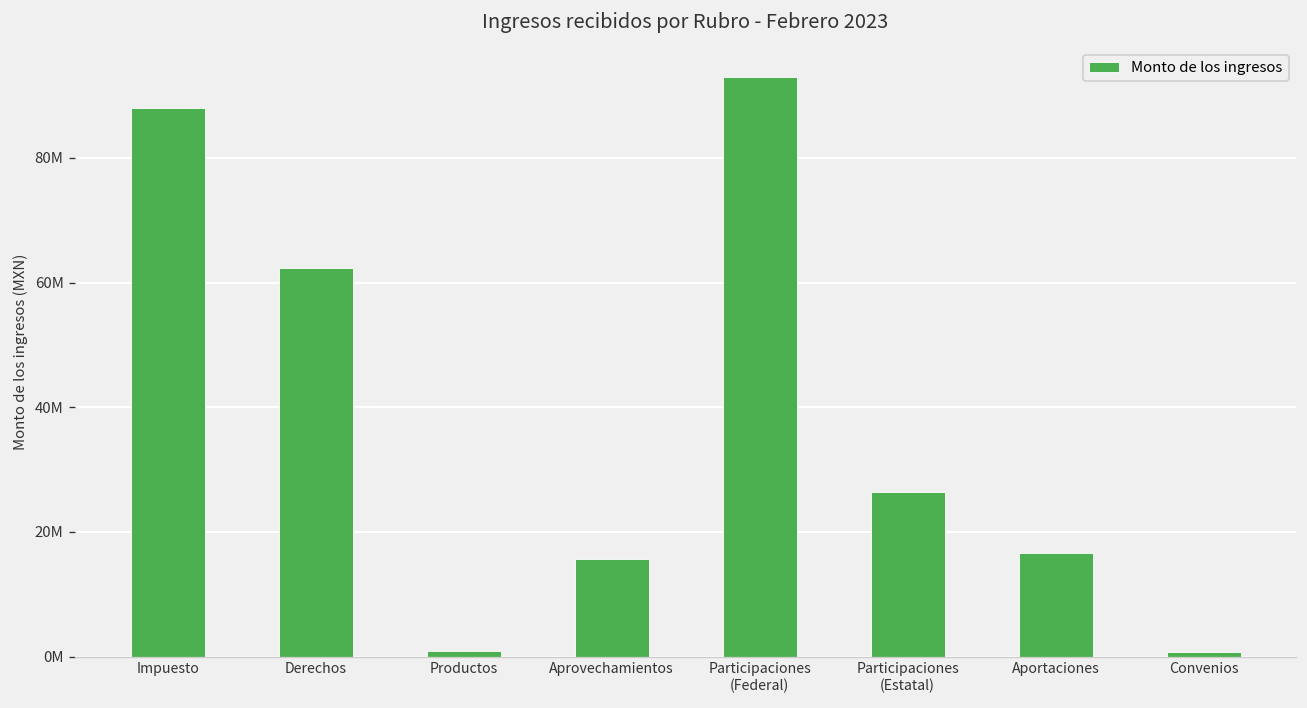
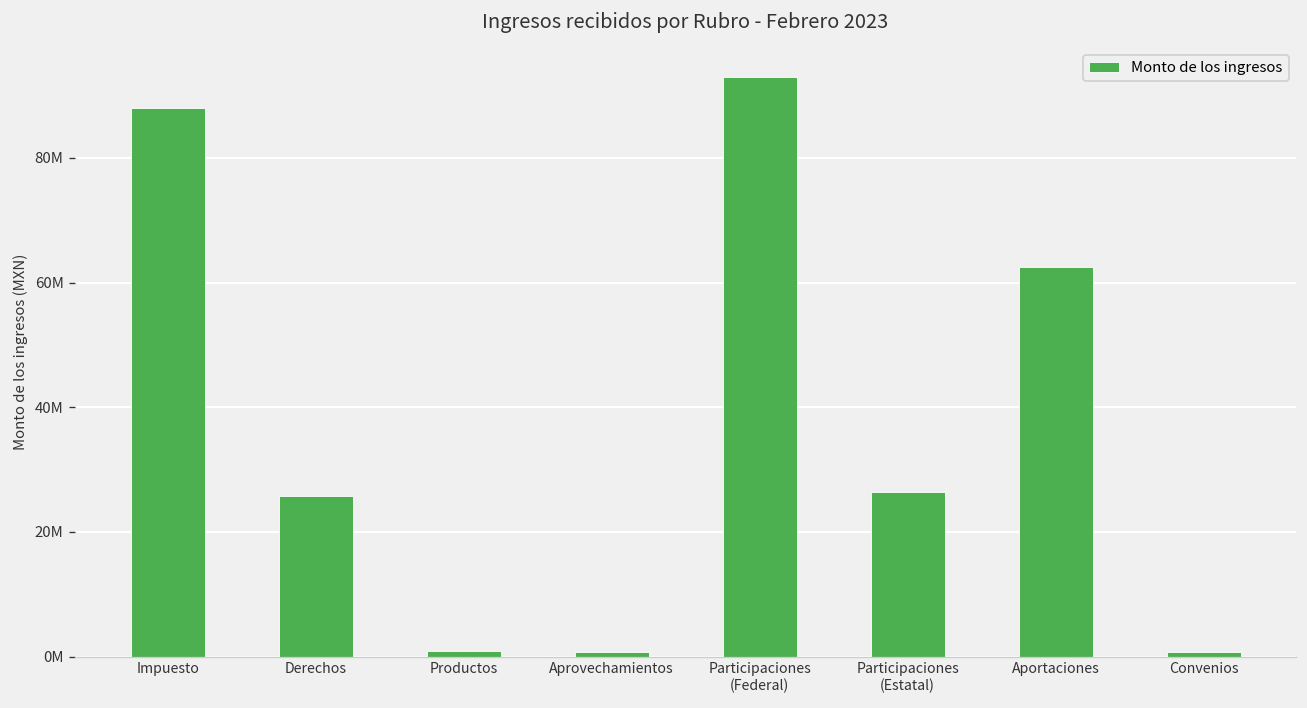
Derechos: 62000000 -> 26000000
Aprovechamientos: 16000000 -> 1000000
Aportaciones: 17000000 -> 63000000
